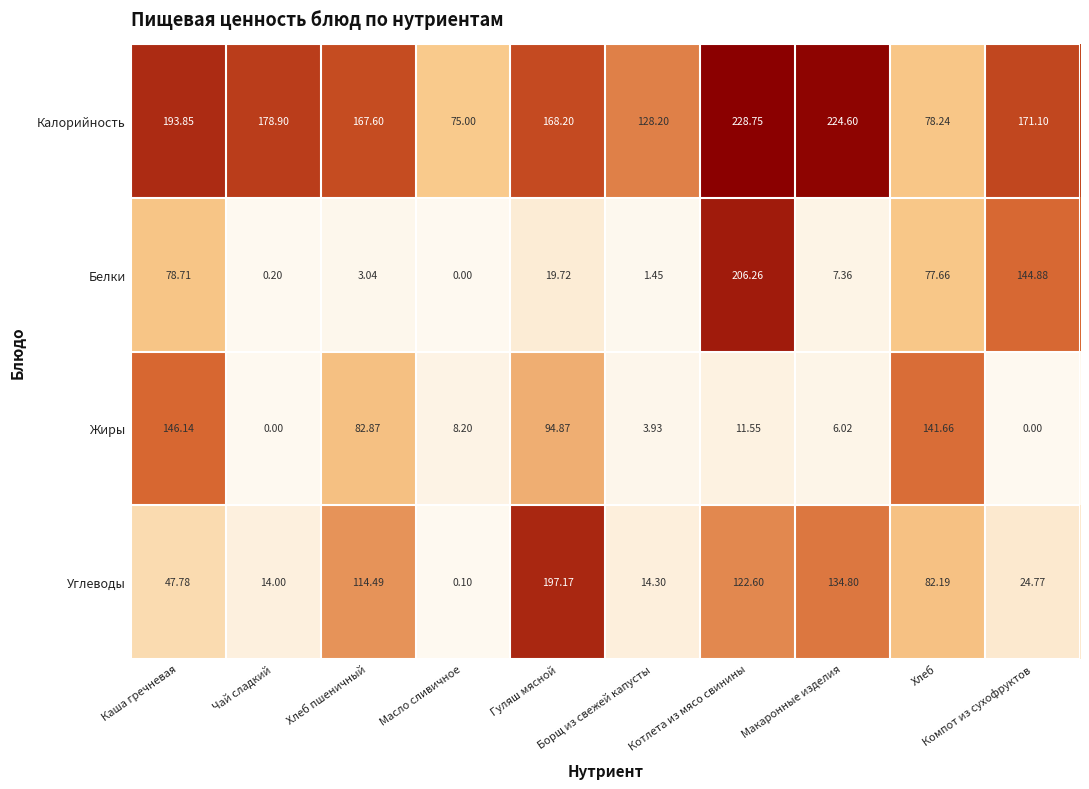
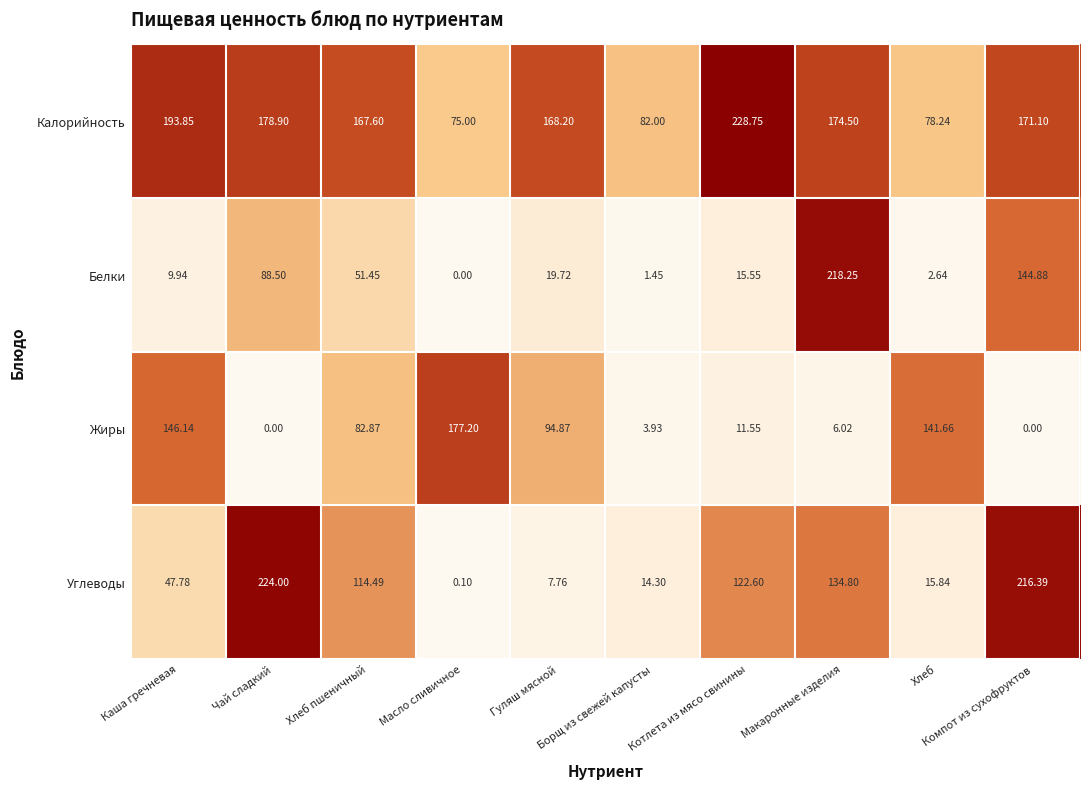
Калорийность, Борщ из свежей капусты: 128.20 -> 82.00
Калорийность, Макаронные изделия: 224.60 -> 174.50
Белки, Каша гречневая: 78.71 -> 9.94
Белки, Чай сладкий: 0.20 -> 88.50
Белки, Хлеб пшеничный: 3.04 -> 51.45
Белки, Котлета из мясо свинины: 206.26 -> 15.55
Белки, Макаронные изделия: 7.36 -> 218.25
Белки, Хлеб: 77.66 -> 2.64
Жиры, Масло сливичное: 8.20 -> 177.20
Углеводы, Чай сладкий: 14.00 -> 224.00
Углеводы, Гуляш мясной: 197.17 -> 7.76
Углеводы, Хлеб: 82.19 -> 15.84
Углеводы, Компот из сухофруктов: 24.77 -> 216.39
